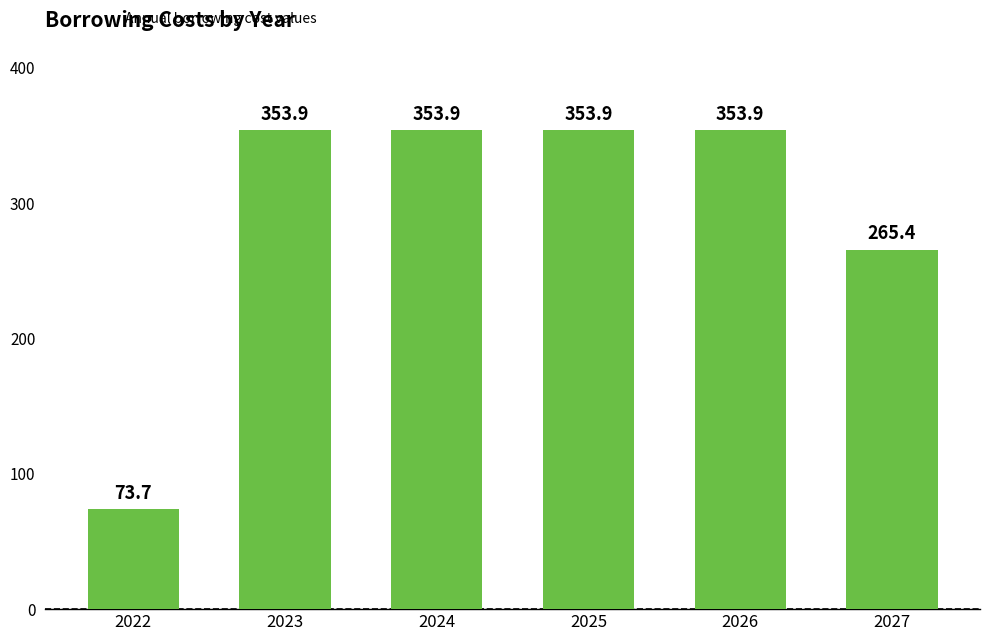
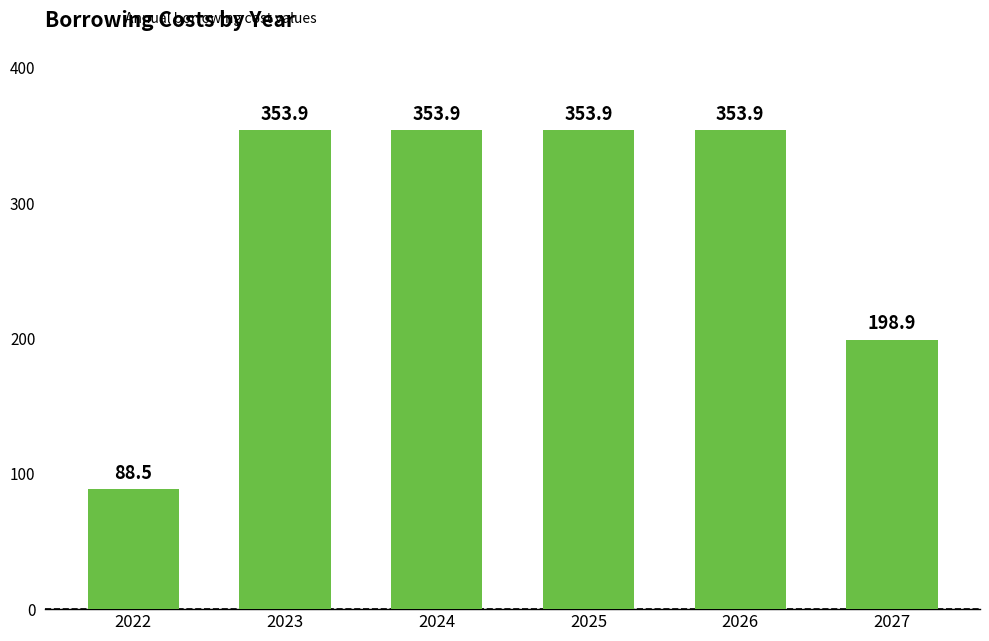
2022: 73.7 -> 88.5
2027: 265.4 -> 198.9
